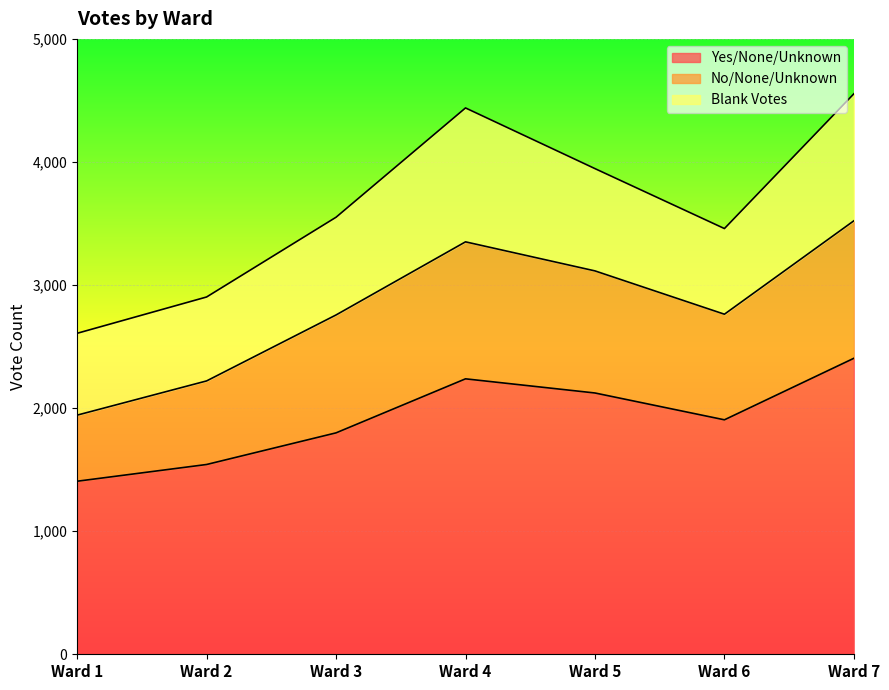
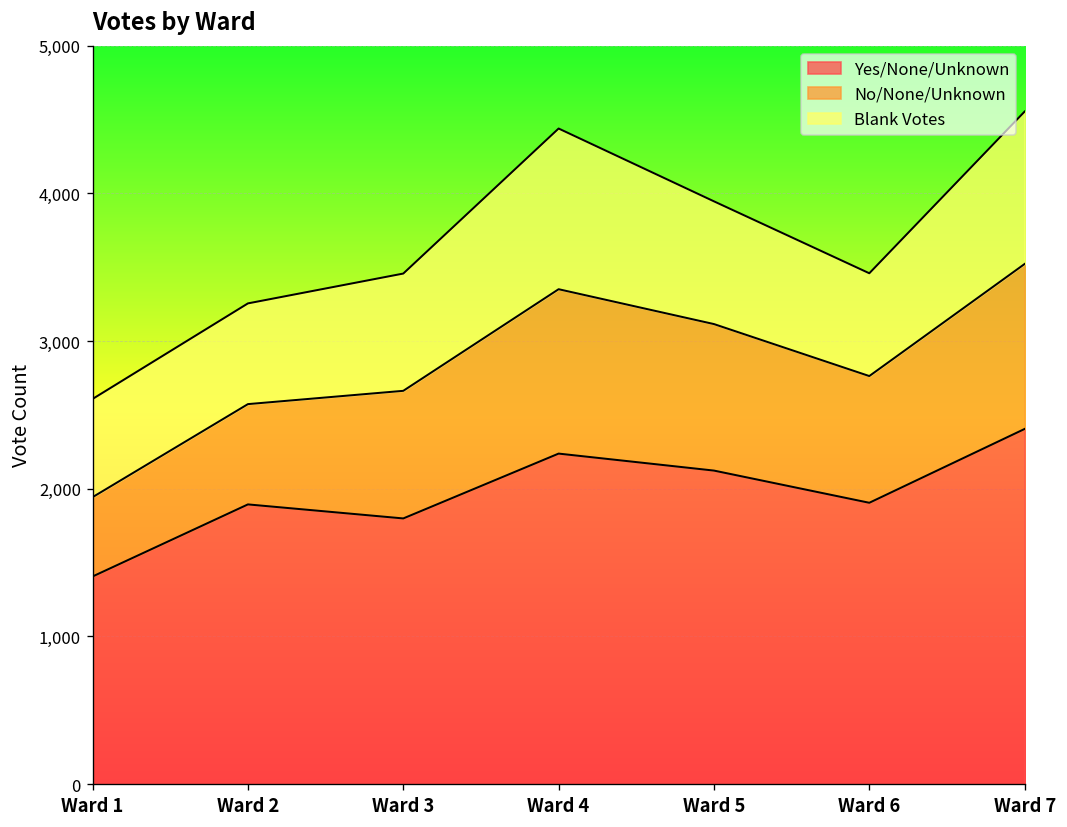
Yes/None/Unknown, Ward 2: 1,540 -> 1,890
No/None/Unknown, Ward 3: 960 -> 860
